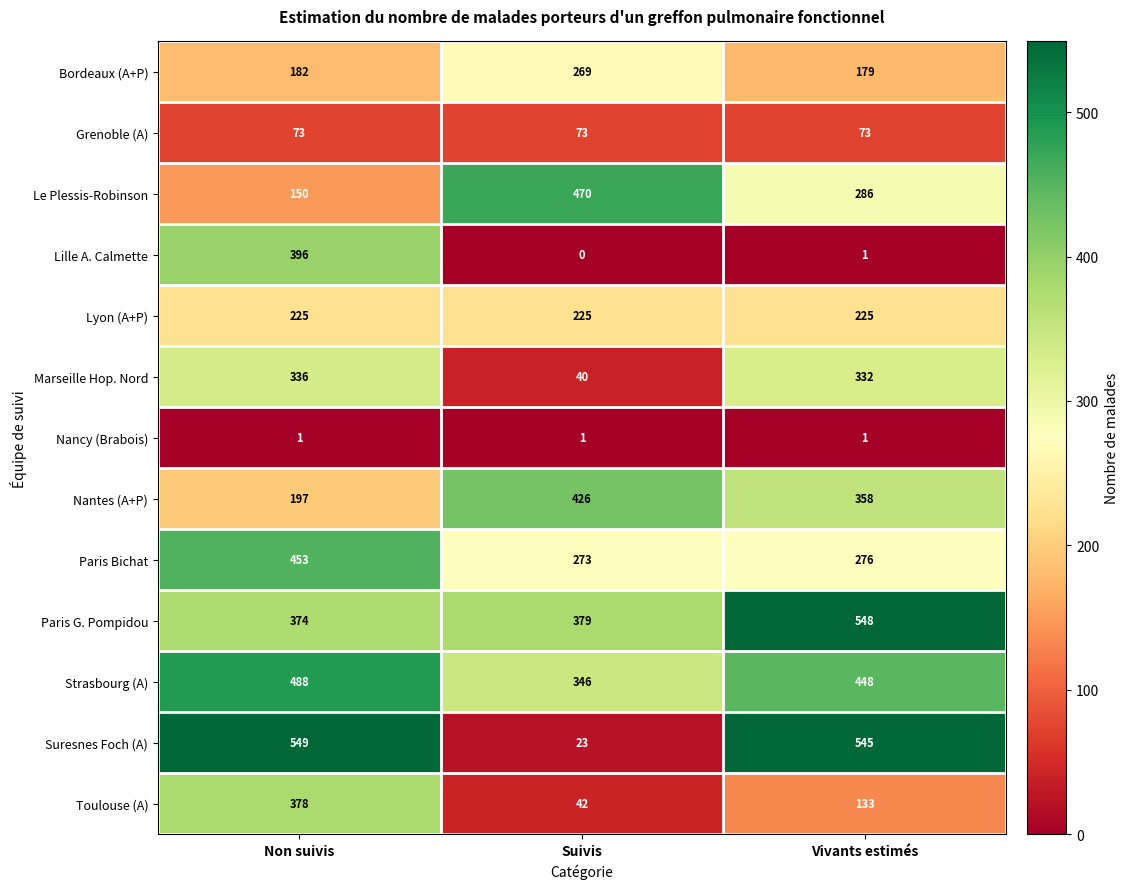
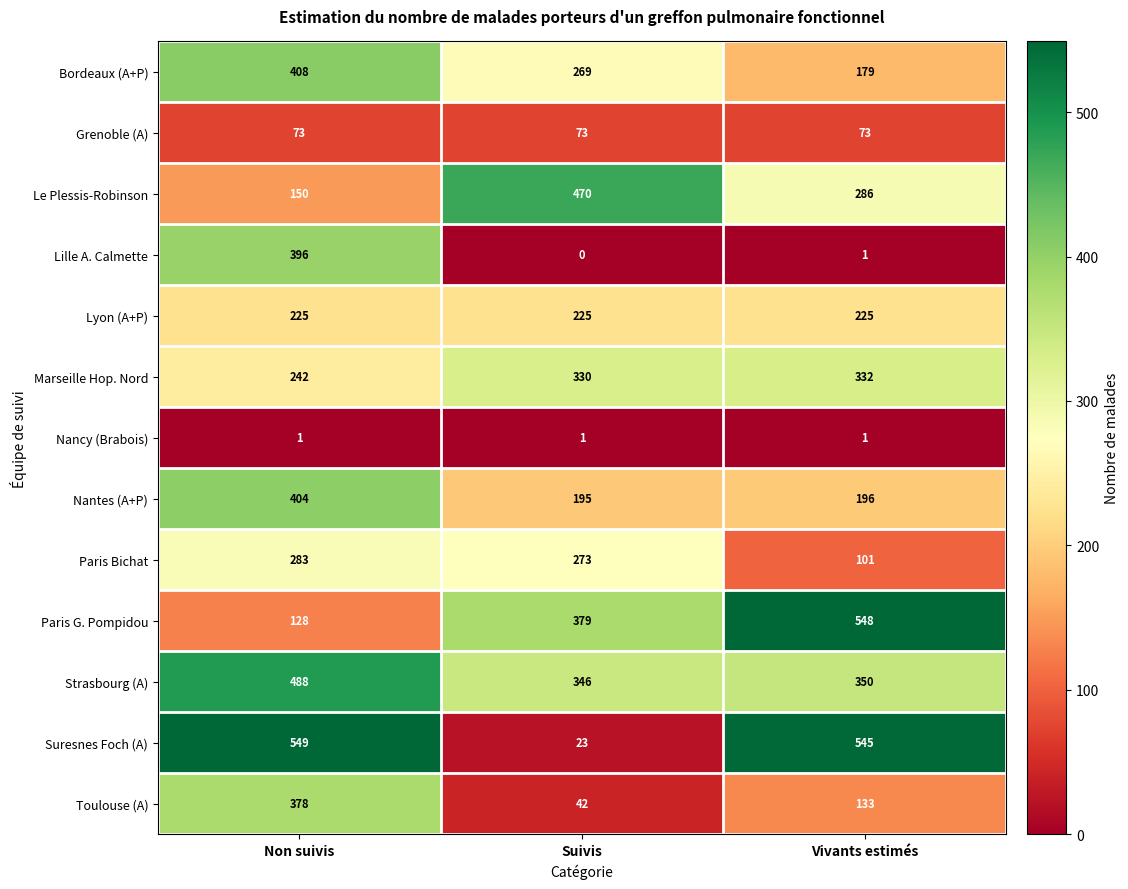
Bordeaux (A+P), Non suivis: 182 -> 408
Marseille Hop. Nord, Non suivis: 336 -> 242
Marseille Hop. Nord, Suivis: 40 -> 330
Nantes (A+P), Non suivis: 197 -> 404
Nantes (A+P), Suivis: 426 -> 195
Nantes (A+P), Vivants estimés: 358 -> 196
Paris Bichat, Non suivis: 453 -> 283
Paris Bichat, Vivants estimés: 276 -> 101
Paris G. Pompidou, Non suivis: 374 -> 128
Strasbourg (A), Vivants estimés: 448 -> 350
